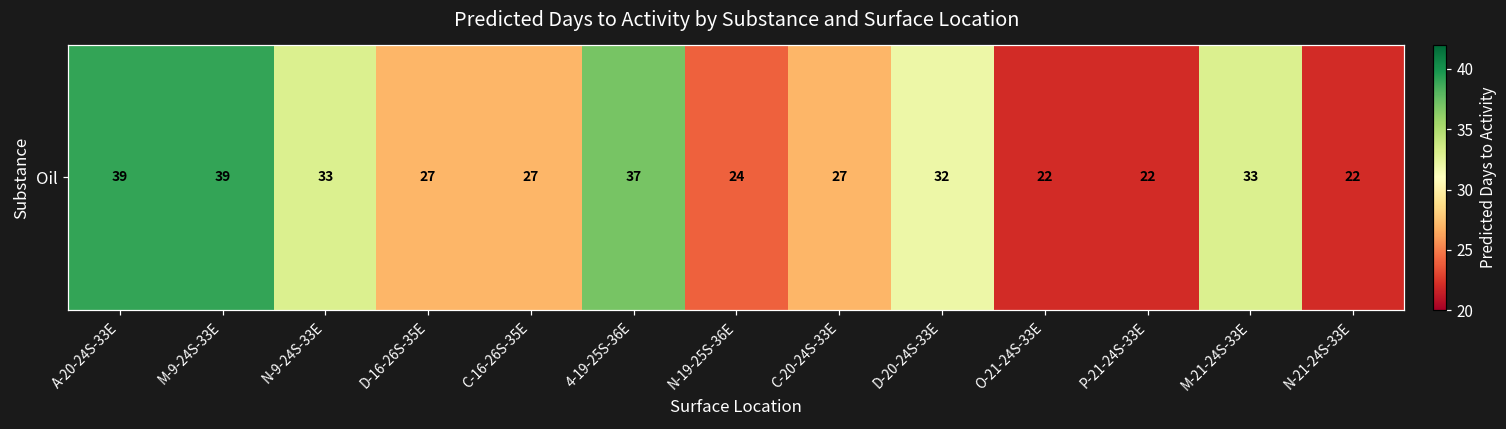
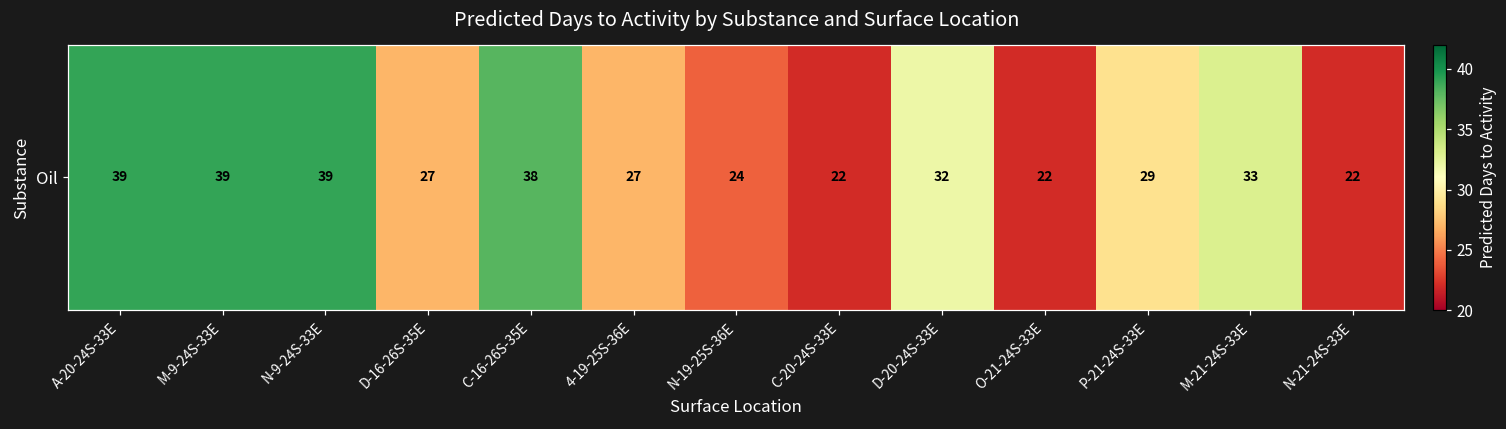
Oil, N-9-24S-33E: 33 -> 39
Oil, C-16-26S-35E: 27 -> 38
Oil, 4-19-25S-36E: 37 -> 27
Oil, C-20-24S-33E: 27 -> 22
Oil, P-21-24S-33E: 22 -> 29
